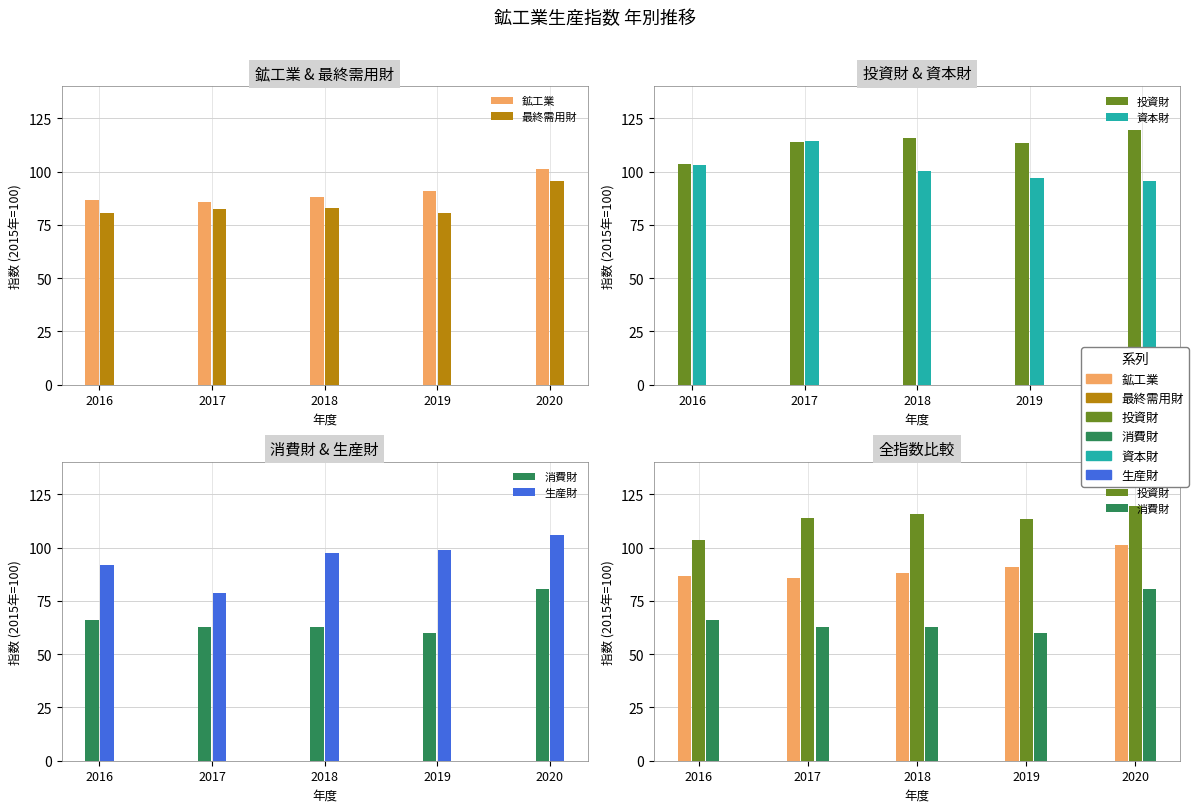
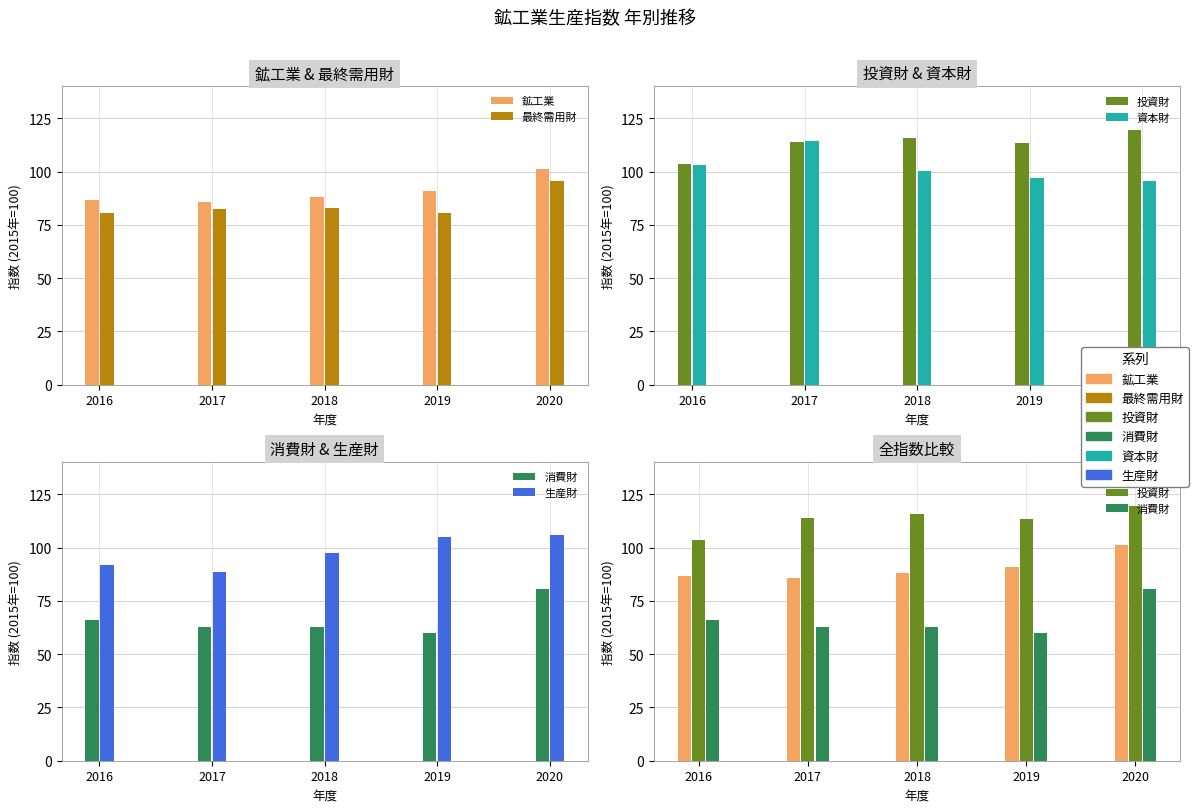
消費財 & 生産財, 生産財, 2017: 79 -> 89
消費財 & 生産財, 生産財, 2019: 99 -> 105
